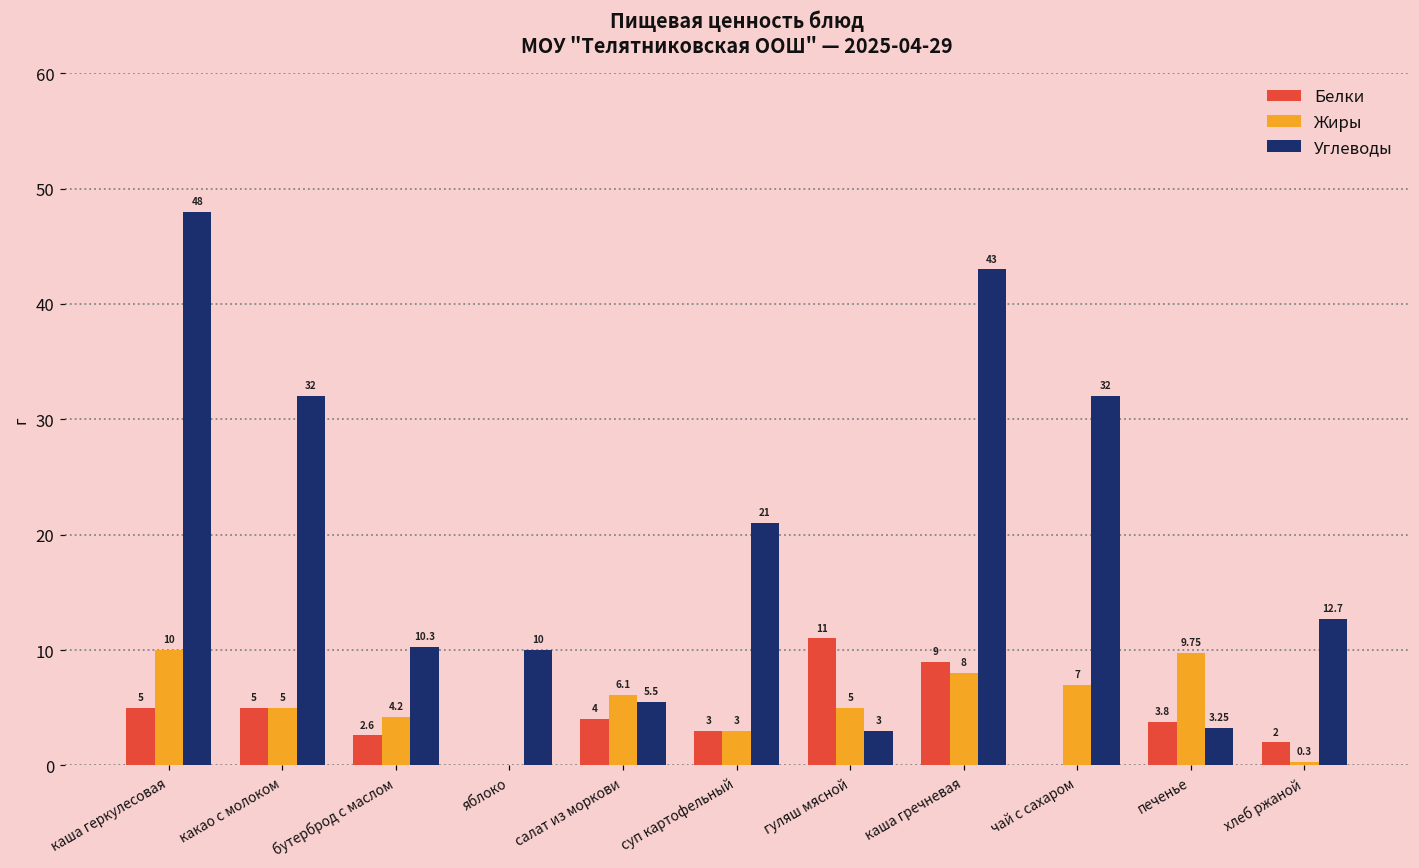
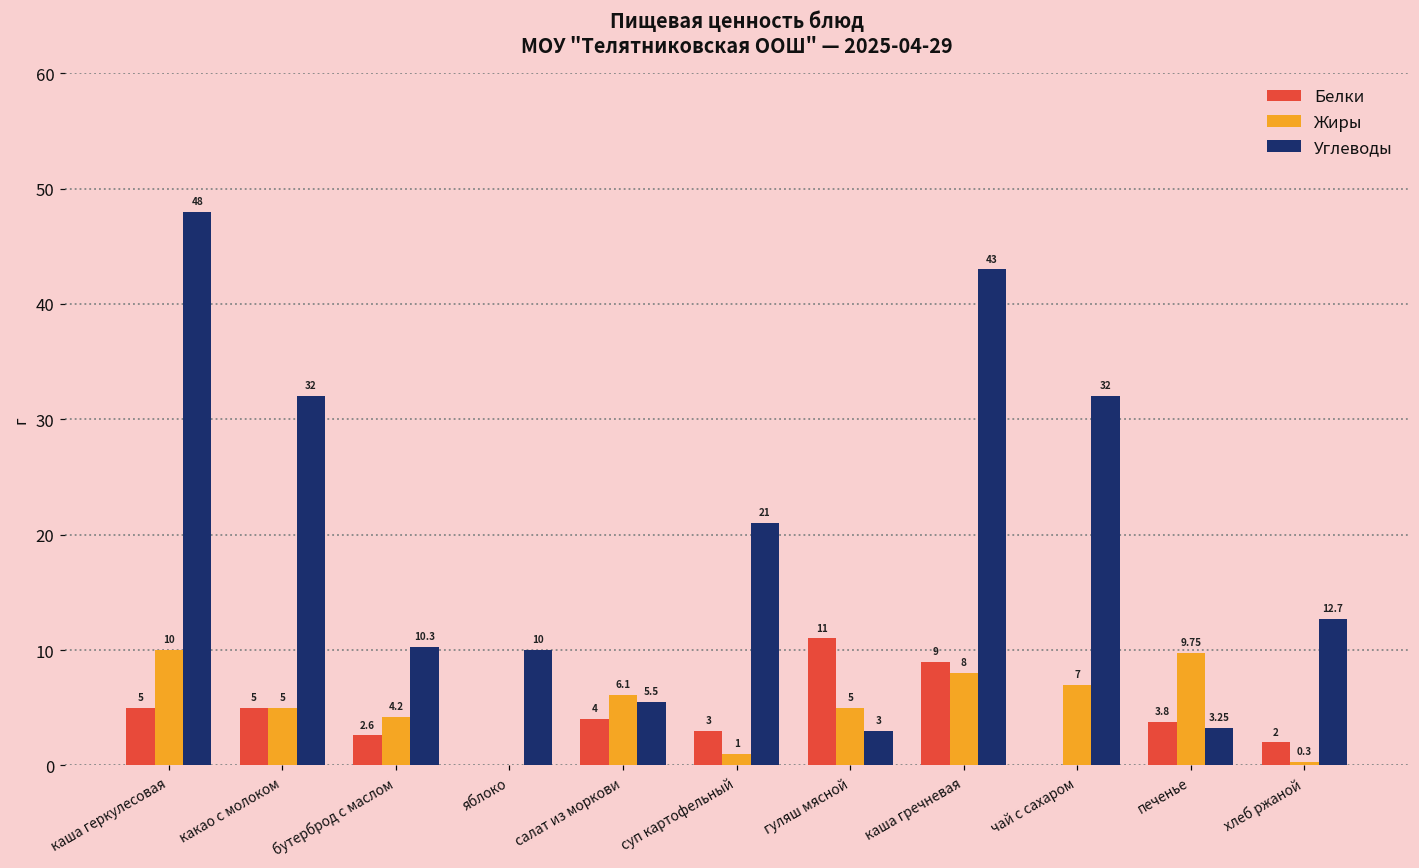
Жиры, суп картофельный: 3 -> 1
